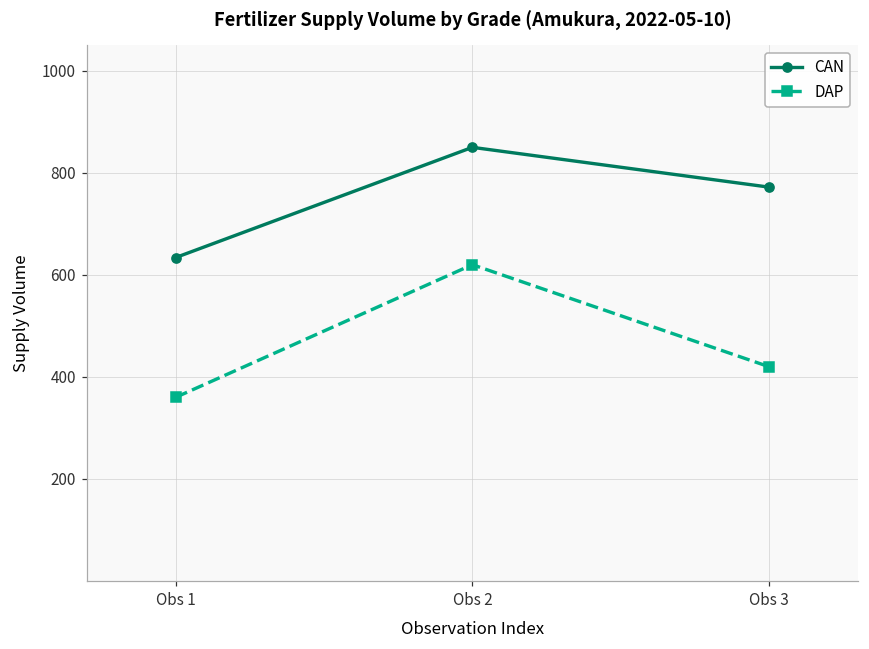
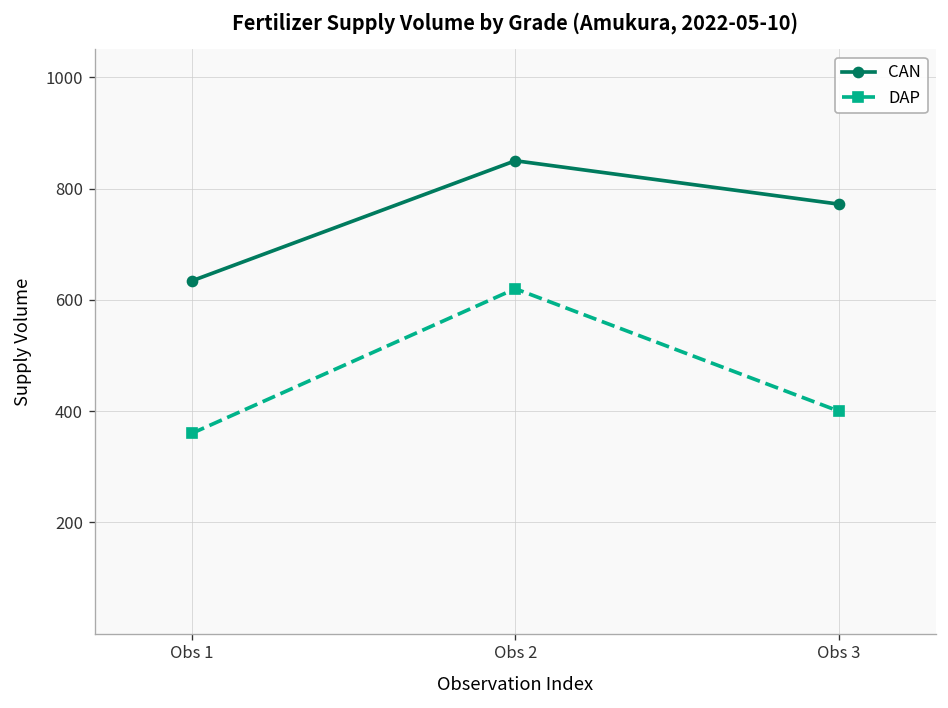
DAP, Obs 3: 420 -> 400
